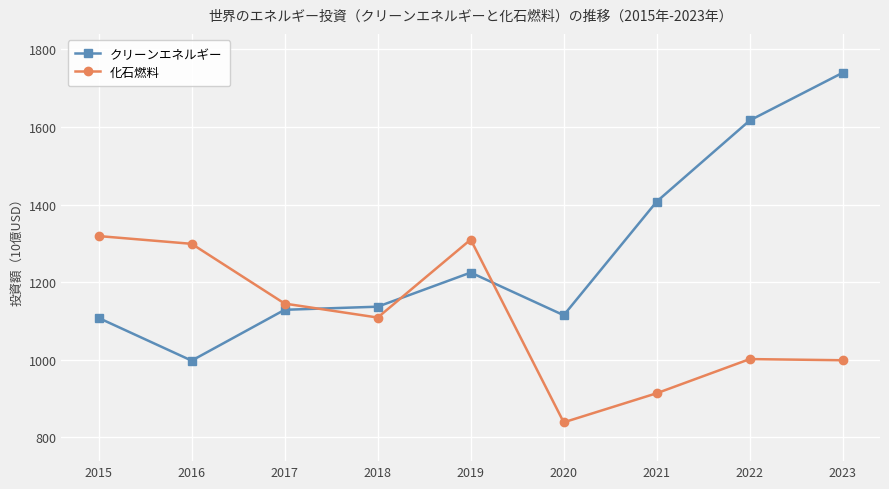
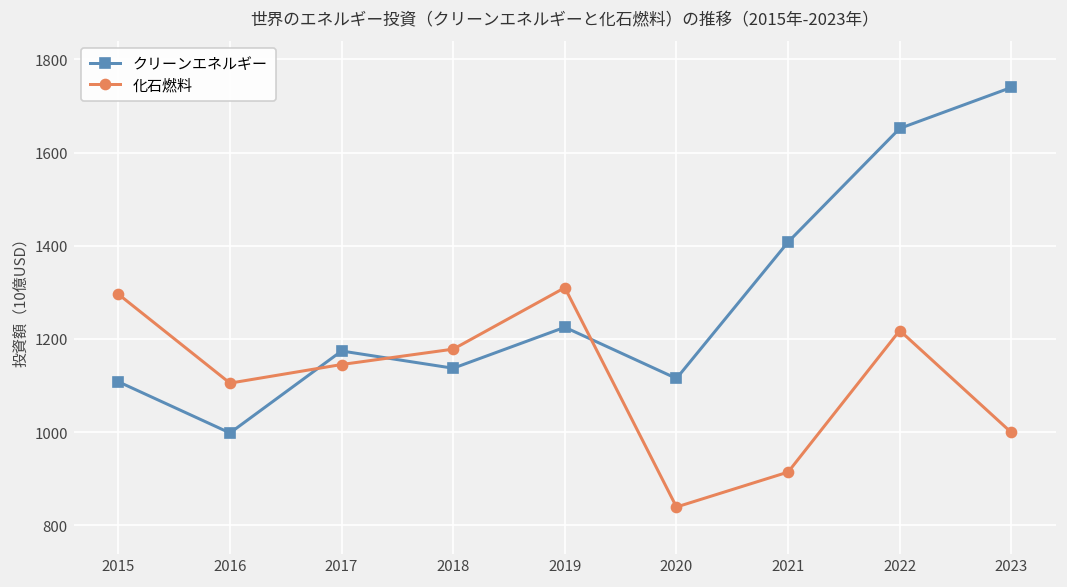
化石燃料, 2015: 1320 -> 1300
化石燃料, 2016: 1300 -> 1110
クリーンエネルギー, 2017: 1130 -> 1170
化石燃料, 2018: 1110 -> 1180
クリーンエネルギー, 2022: 1620 -> 1650
化石燃料, 2022: 1000 -> 1220
